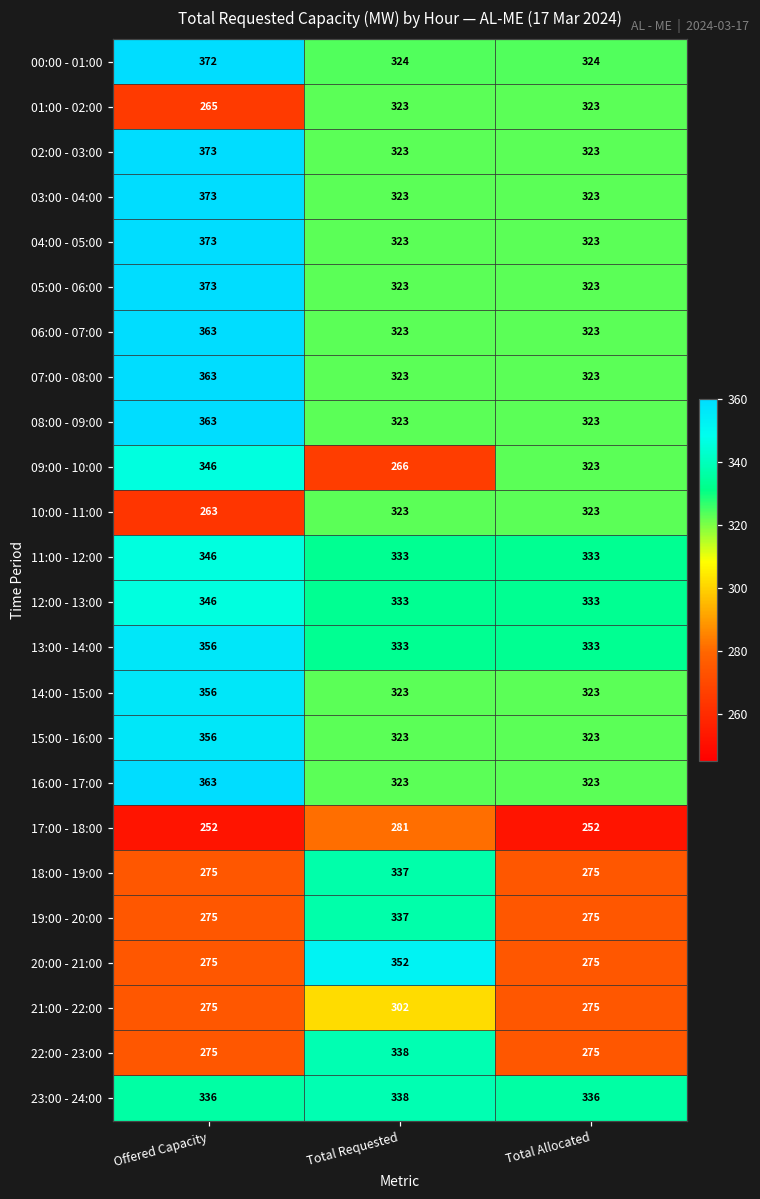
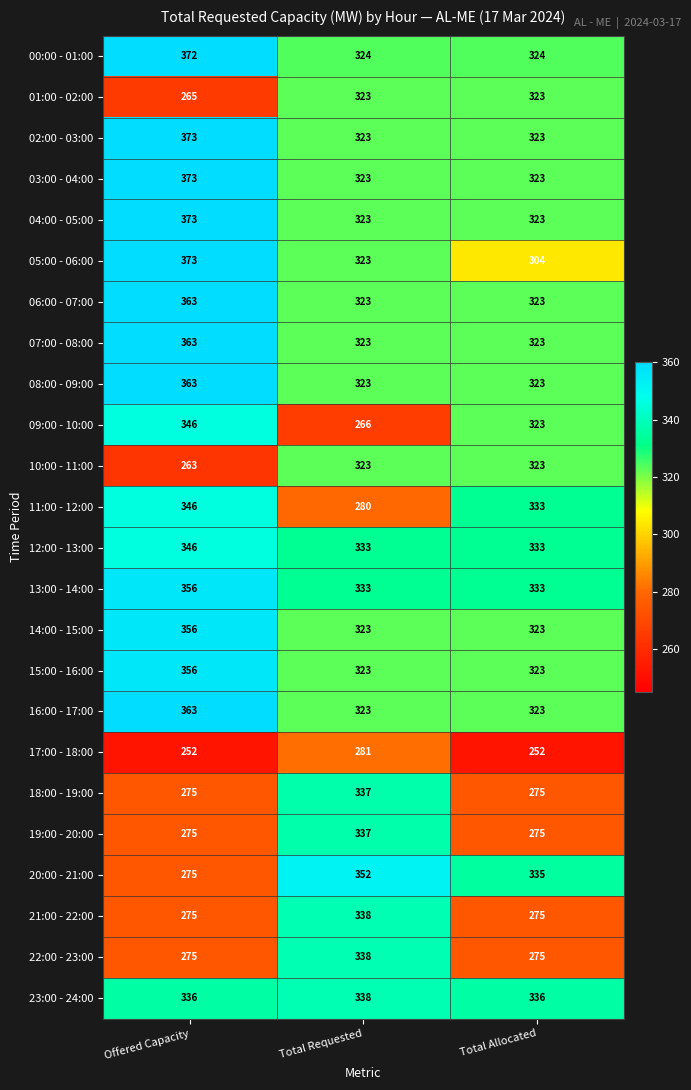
05:00 - 06:00, Total Allocated: 323 -> 304
11:00 - 12:00, Total Requested: 333 -> 280
20:00 - 21:00, Total Allocated: 275 -> 335
21:00 - 22:00, Total Requested: 302 -> 338
